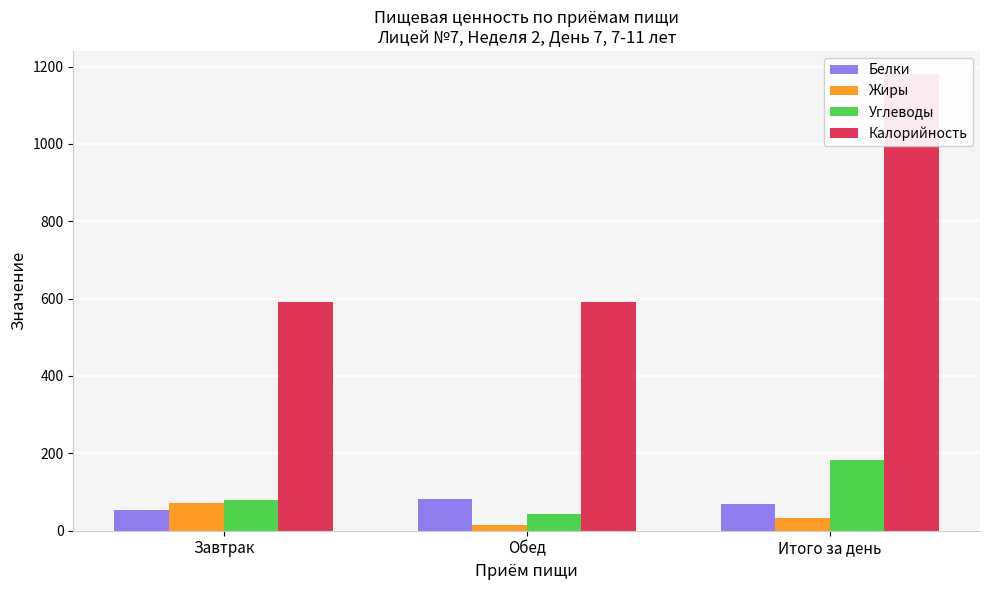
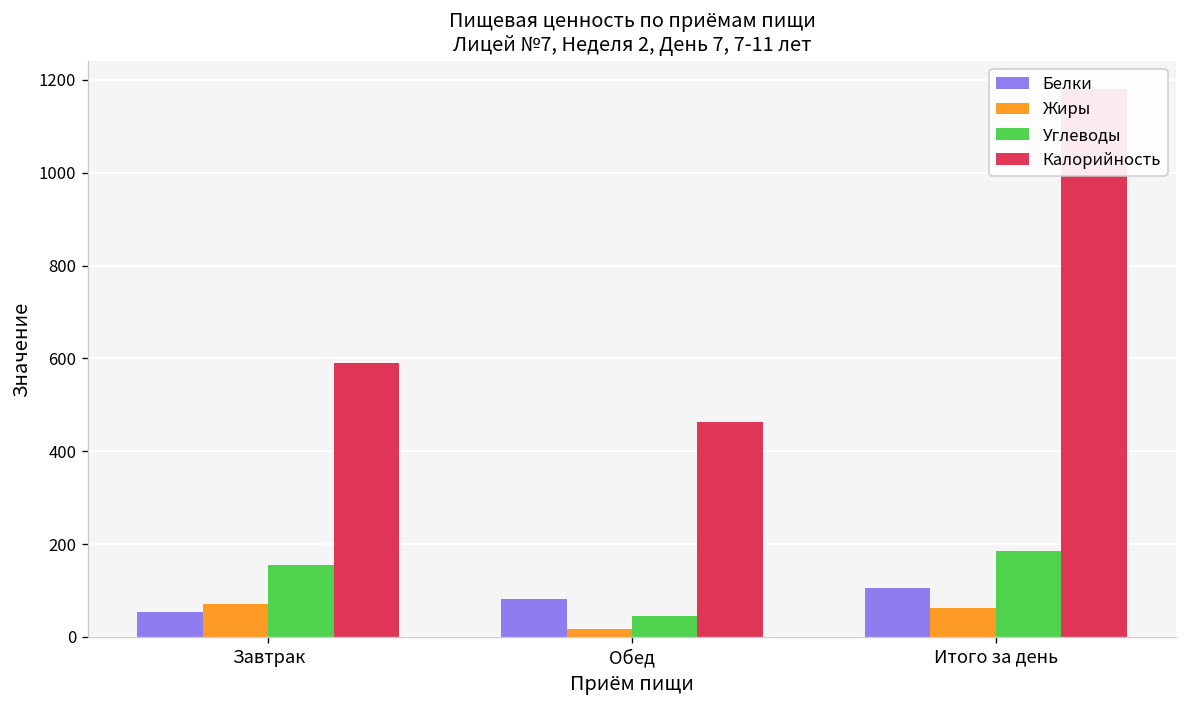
Углеводы, Завтрак: 80 -> 150
Калорийность, Обед: 590 -> 460
Белки, Итого за день: 70 -> 110
Жиры, Итого за день: 30 -> 60
